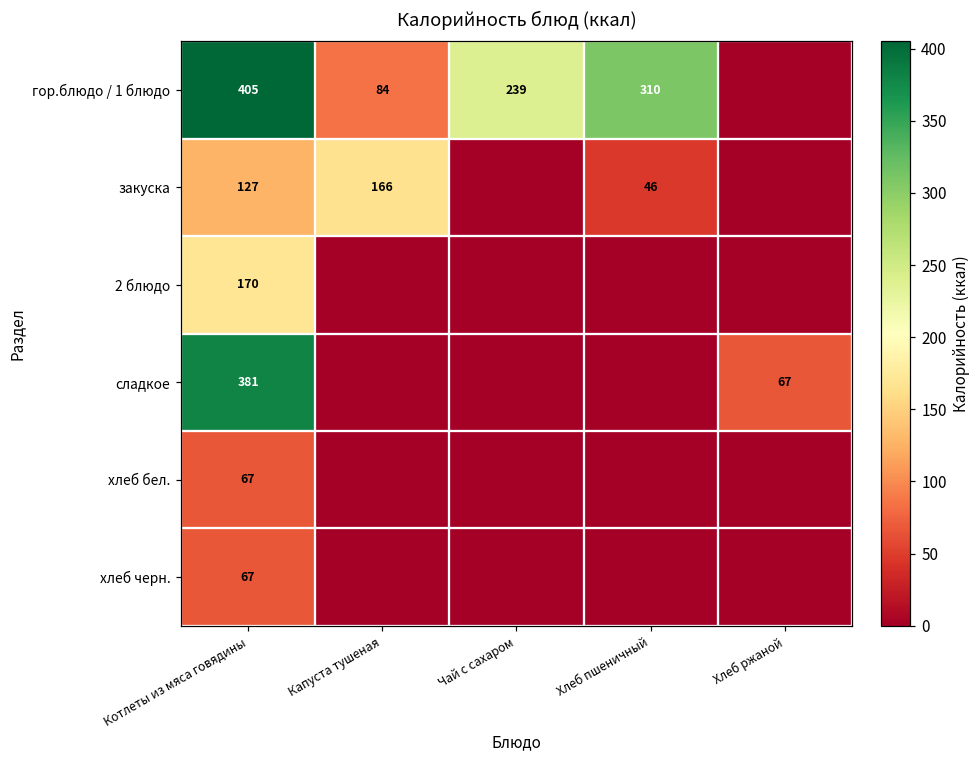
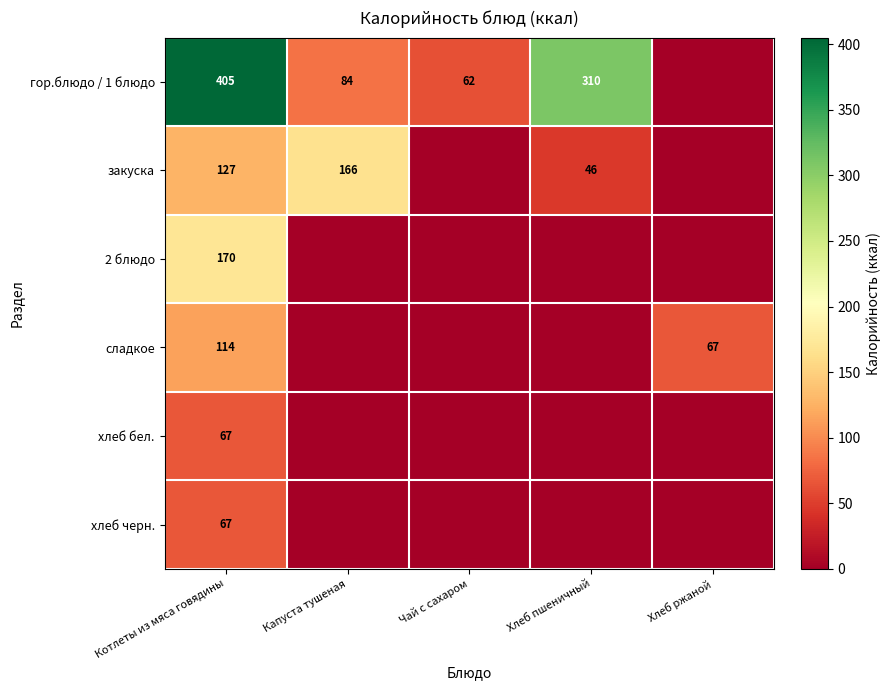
гор.блюдо / 1 блюдо, Чай с сахаром: 239 -> 62
сладкое, Котлеты из мяса говядины: 381 -> 114
